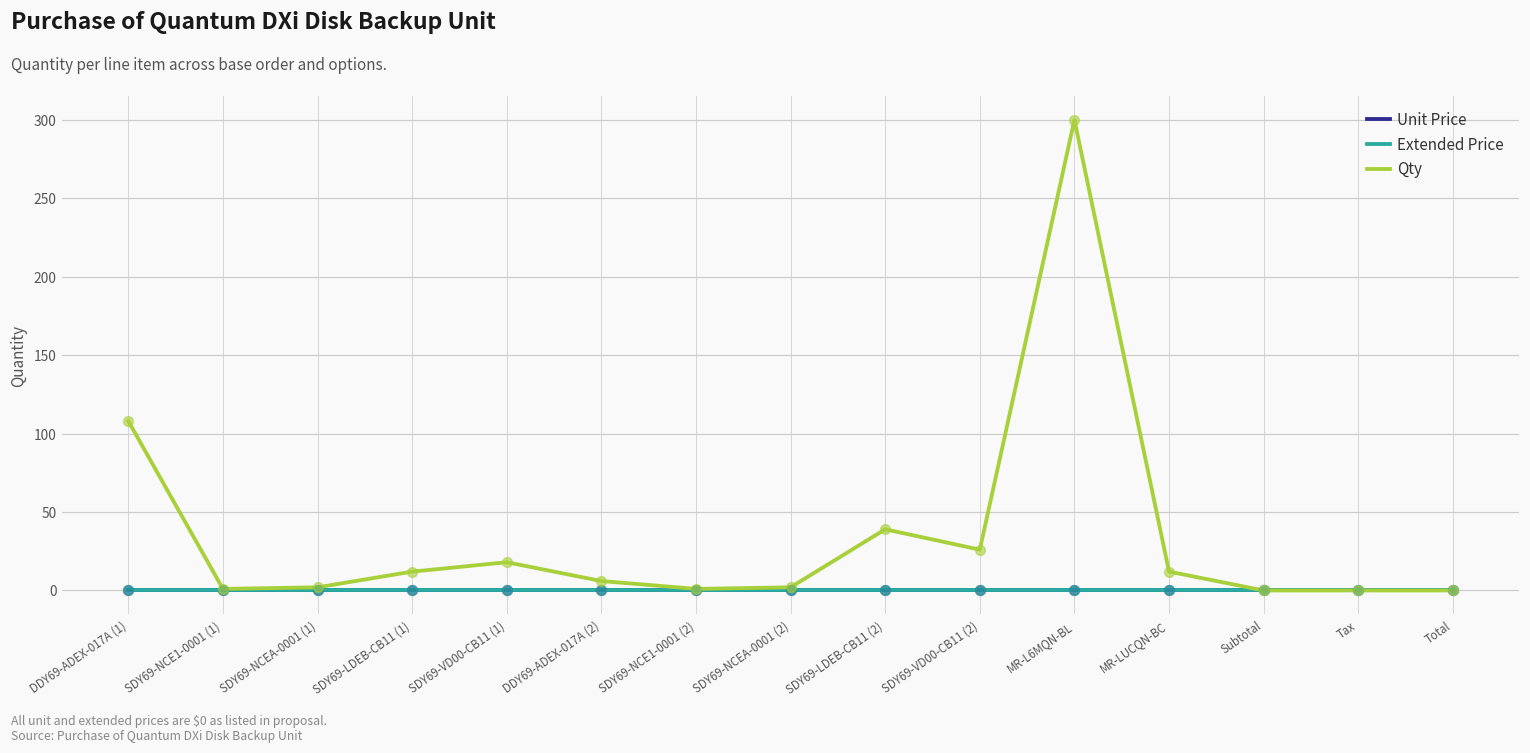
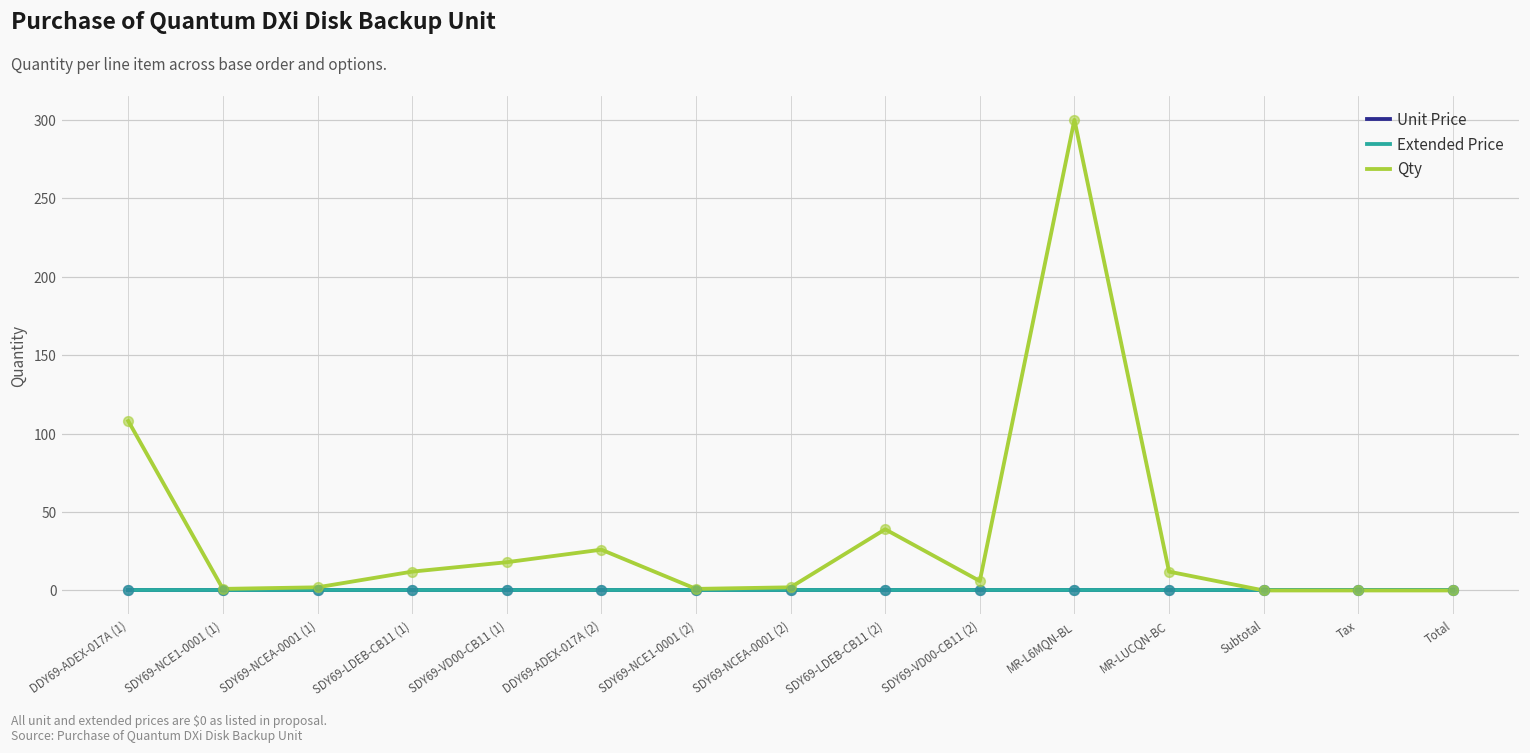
Qty, DDY69-ADEX-017A (2): 6 -> 26
Qty, SDY69-VD00-CB11 (2): 26 -> 6
